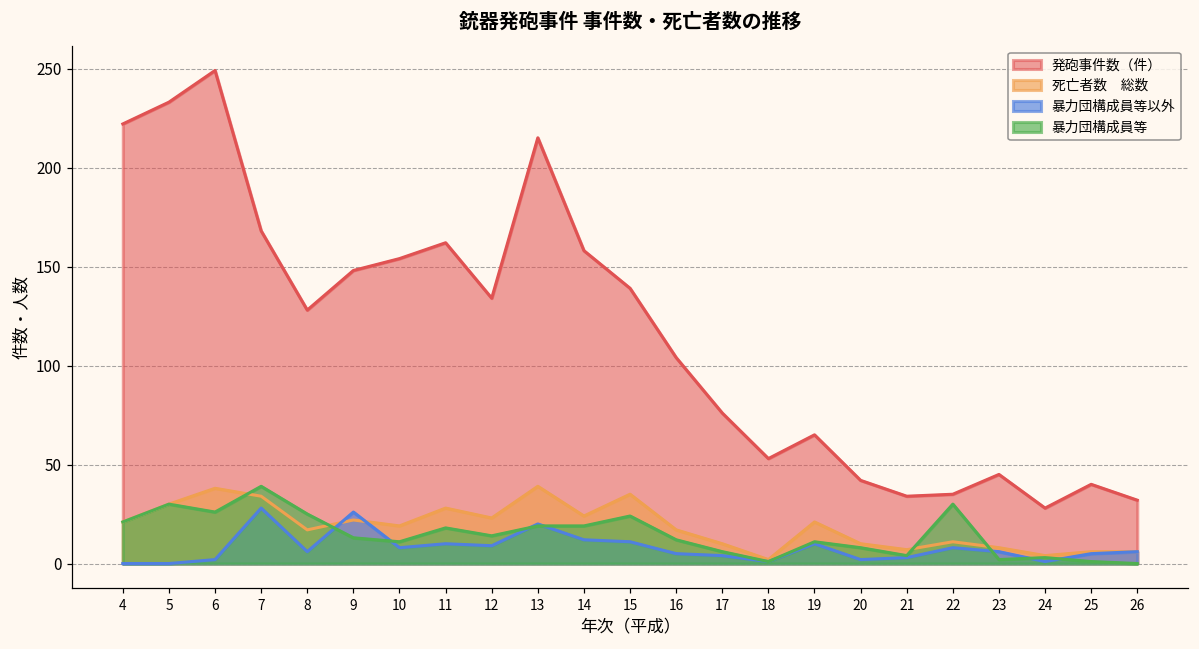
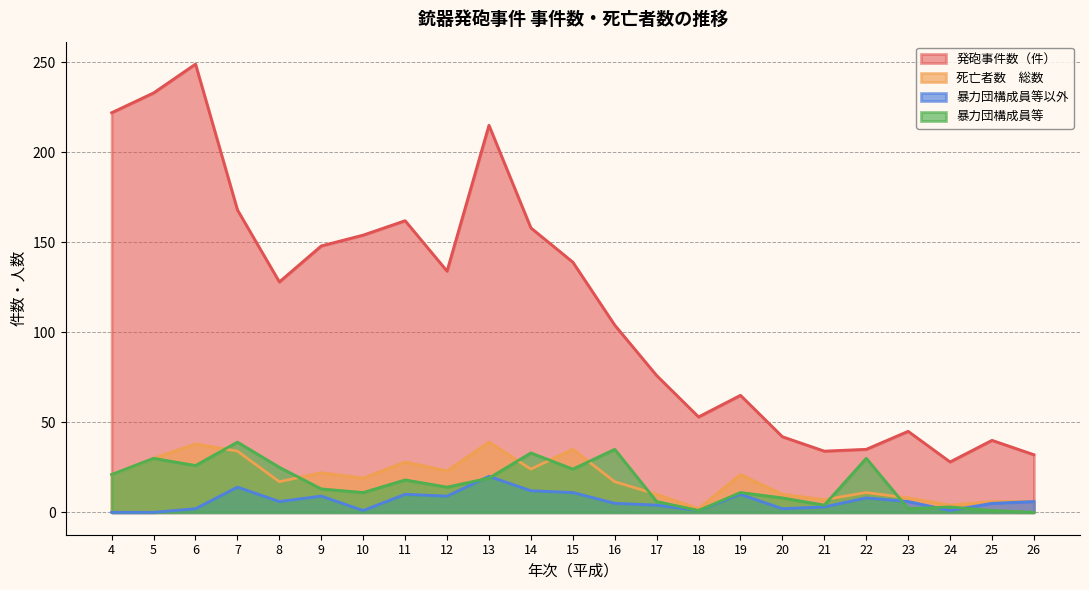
暴力団構成員等以外, 7: 28 -> 14
暴力団構成員等以外, 9: 26 -> 9
暴力団構成員等以外, 10: 8 -> 1
暴力団構成員等, 14: 19 -> 33
暴力団構成員等, 16: 12 -> 35
